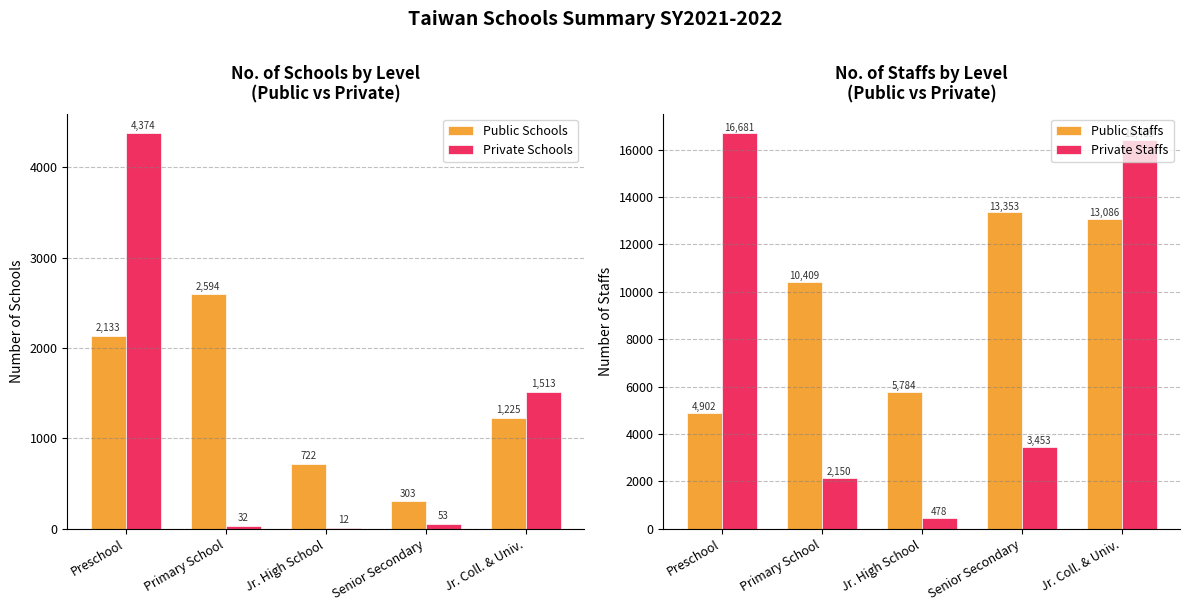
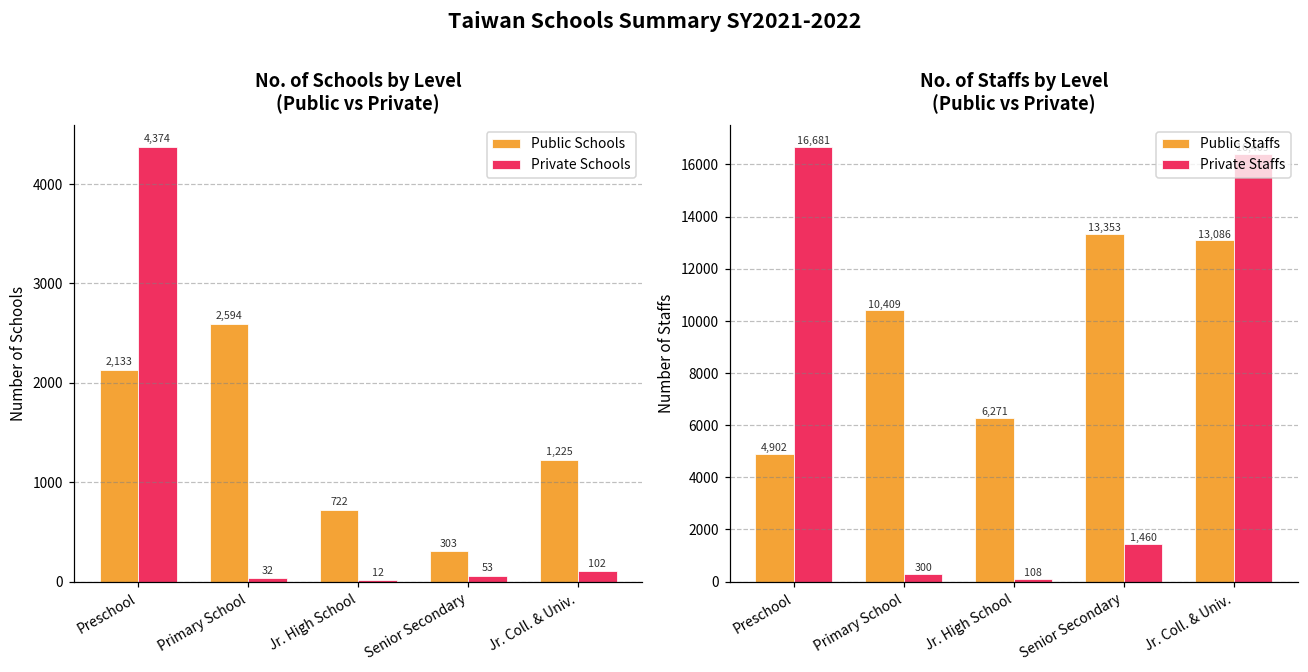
No. of Schools by Level (Public vs Private), Private Schools, Jr. Coll. & Univ.: 1,513 -> 102
No. of Staffs by Level (Public vs Private), Private Staffs, Primary School: 2,150 -> 300
No. of Staffs by Level (Public vs Private), Public Staffs, Jr. High School: 5,784 -> 6,271
No. of Staffs by Level (Public vs Private), Private Staffs, Jr. High School: 478 -> 108
No. of Staffs by Level (Public vs Private), Private Staffs, Senior Secondary: 3,453 -> 1,460
